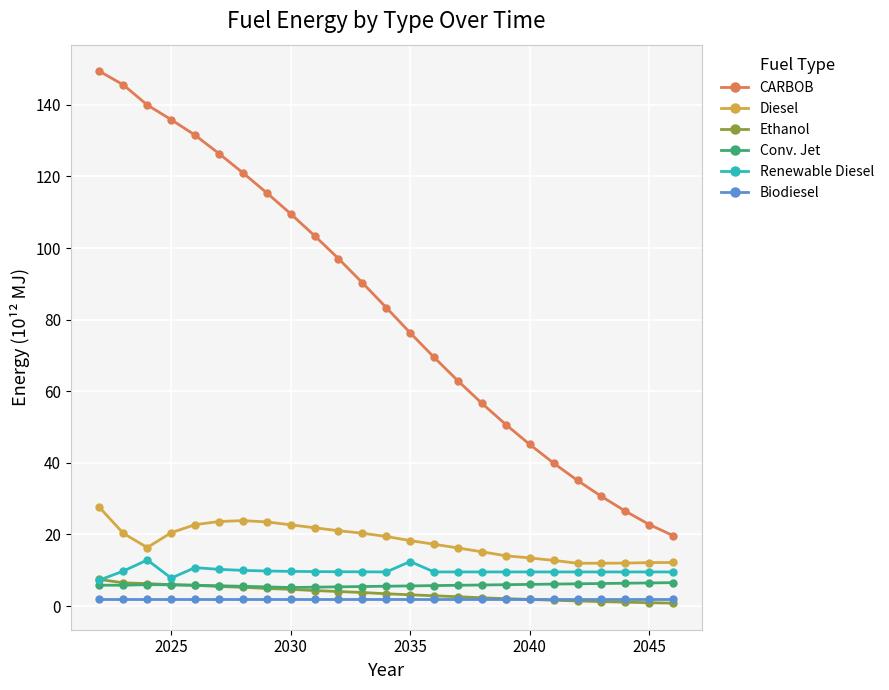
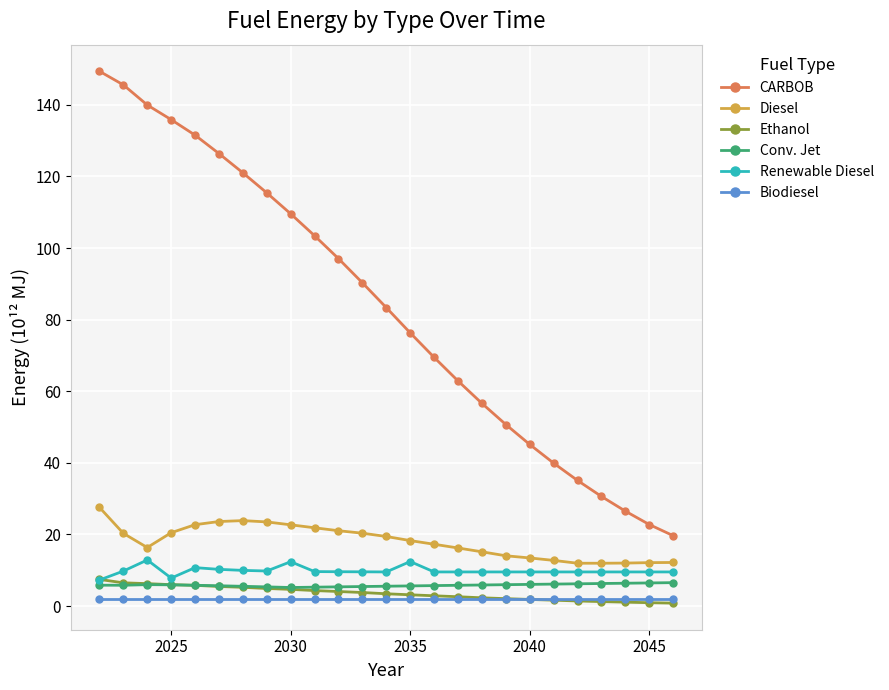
Renewable Diesel, 2030: 10 -> 12
